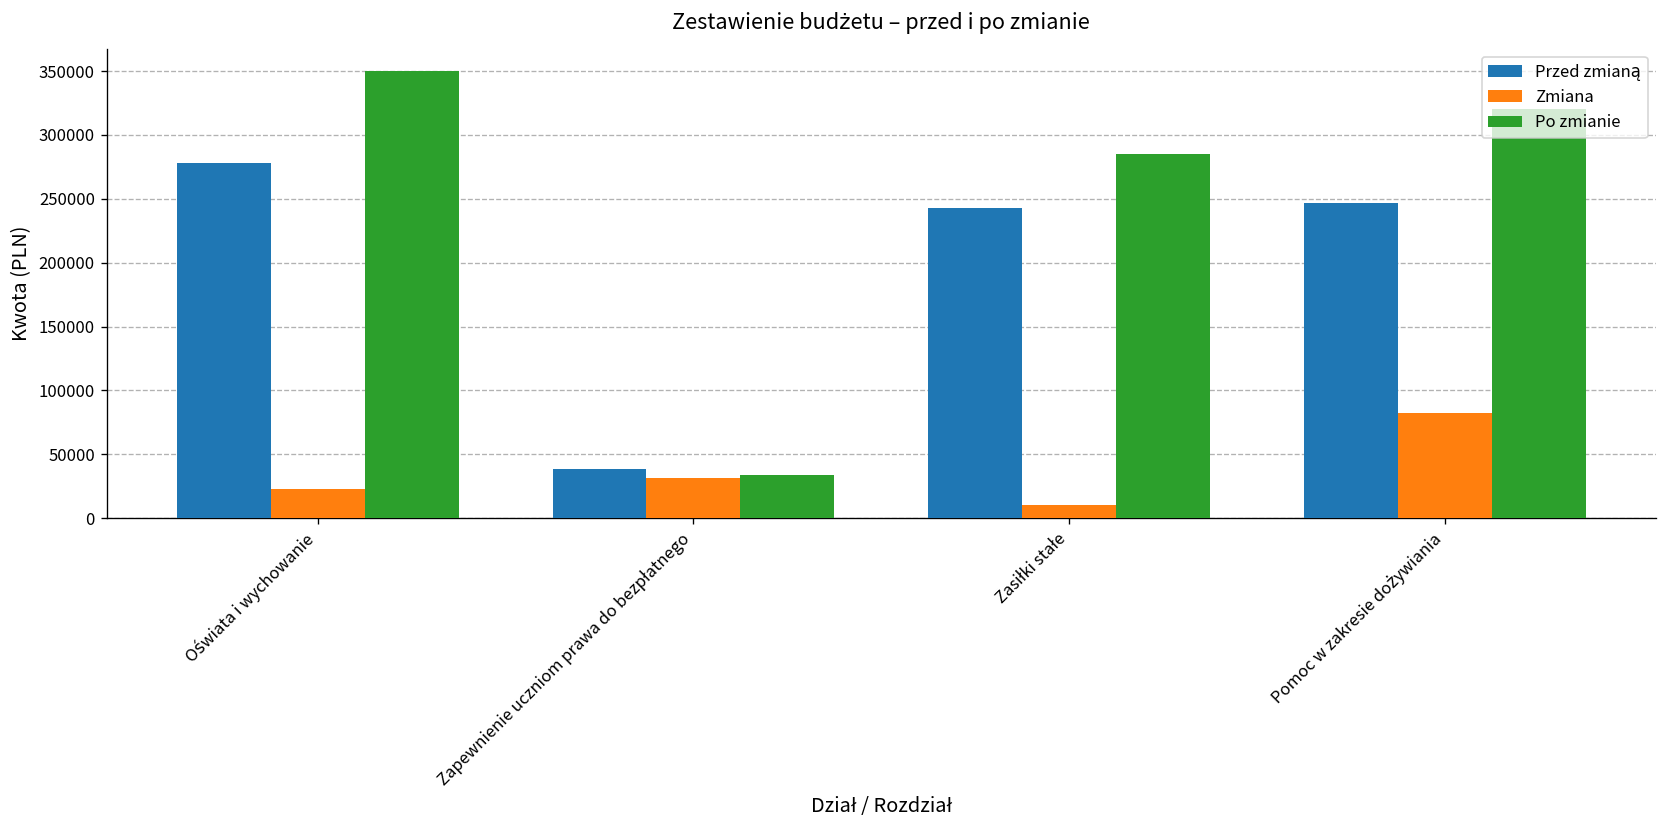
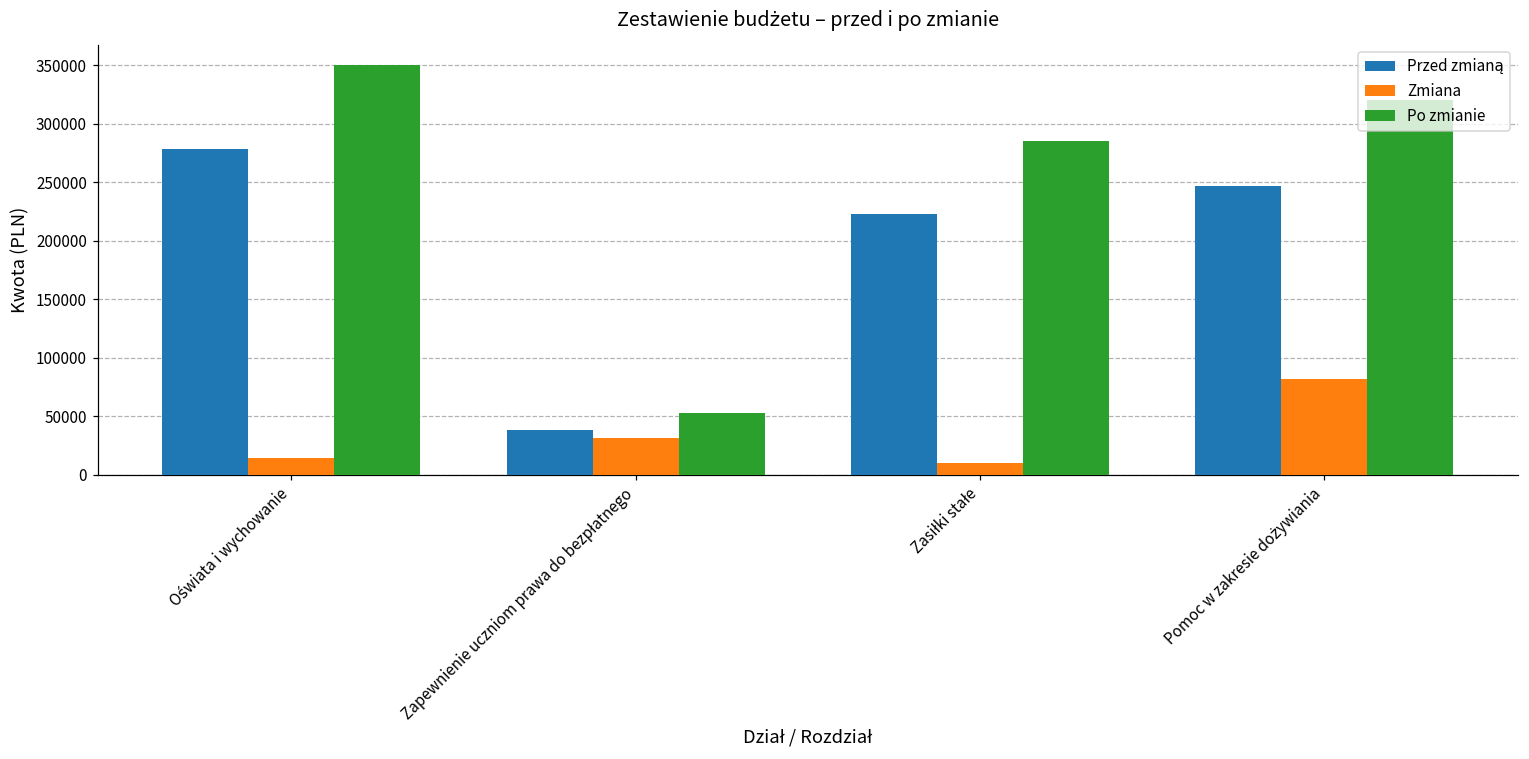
Zmiana, Oświata i wychowanie: 23000 -> 15000
Po zmianie, Zapewnienie uczniom prawa do bezpłatnego: 34000 -> 53000
Przed zmianą, Zasiłki stałe: 243000 -> 223000
